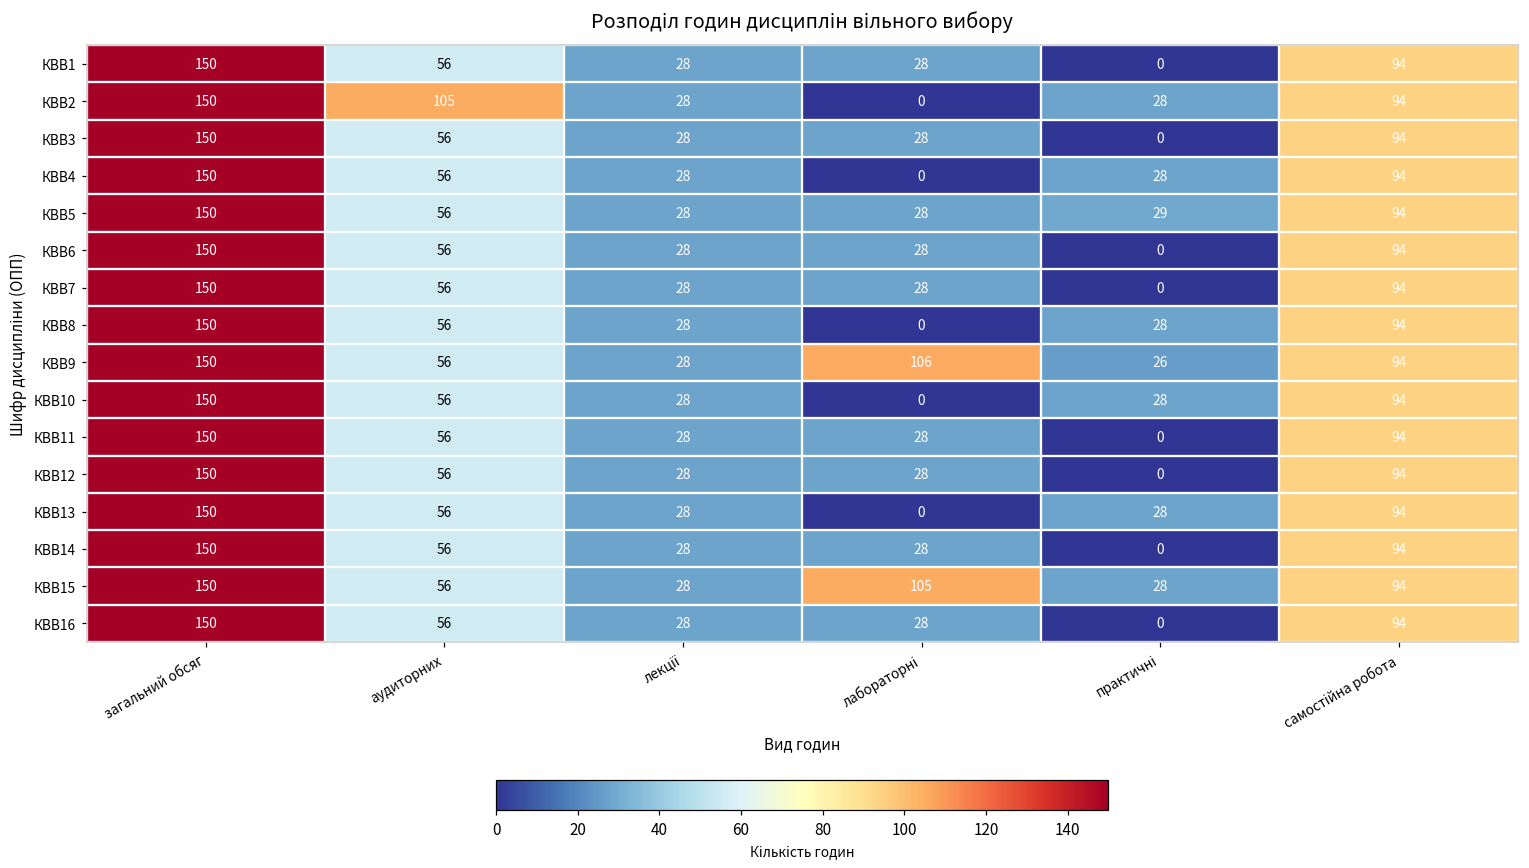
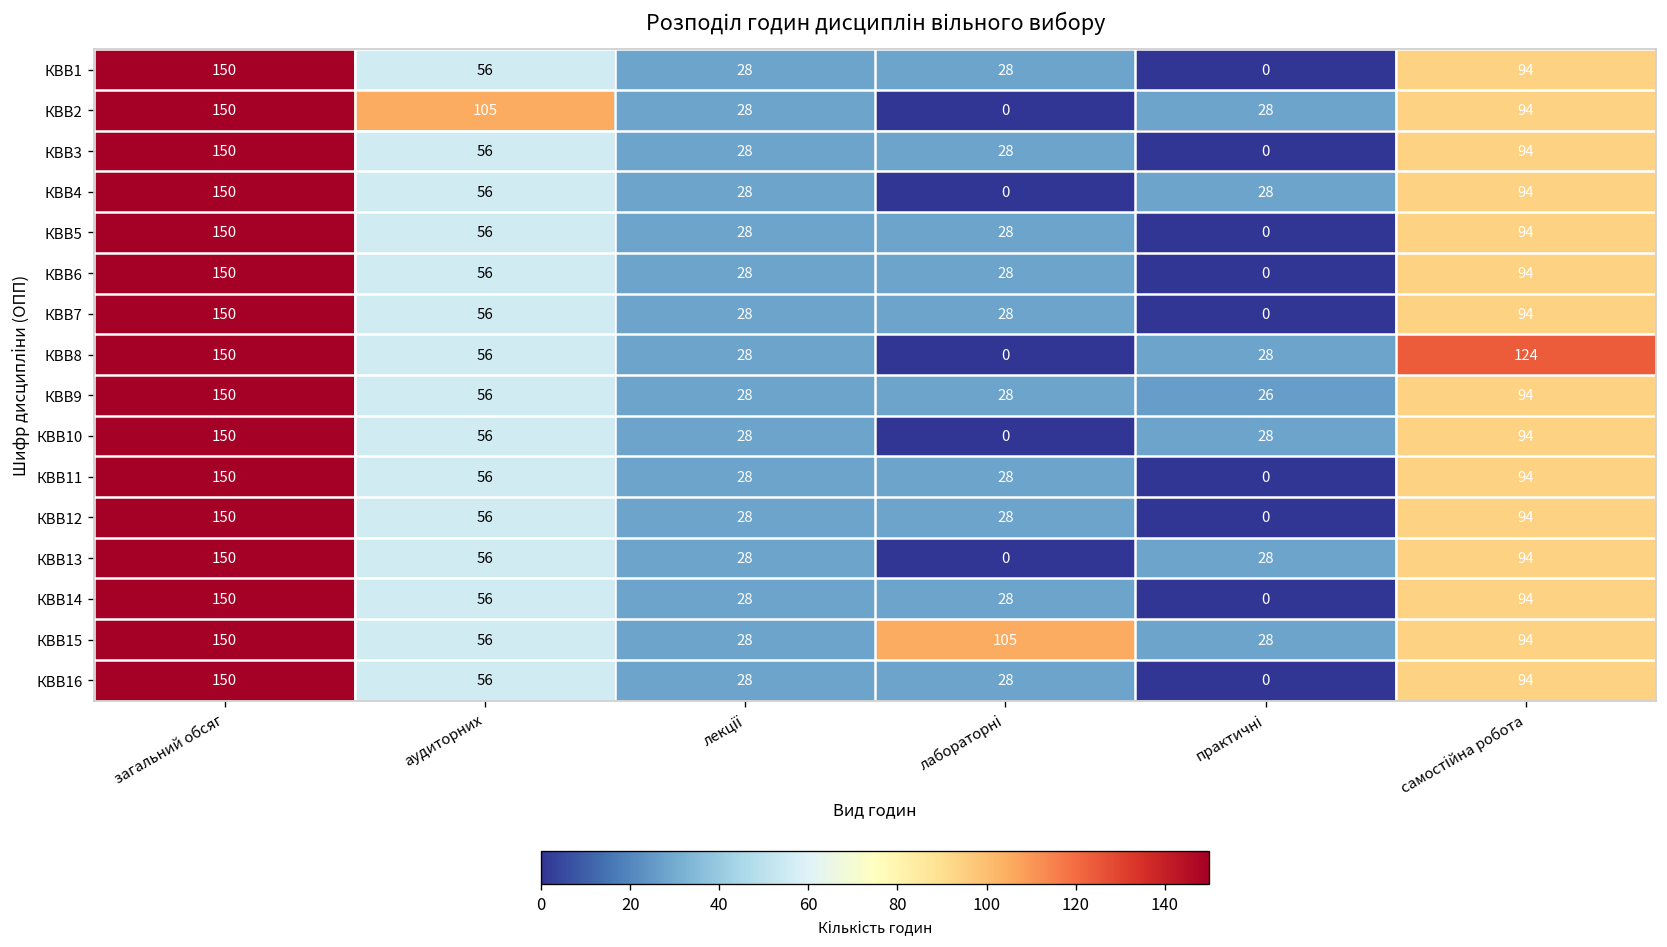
КВВ5, практичні: 29 -> 0
КВВ8, самостійна робота: 94 -> 124
КВВ9, лабораторні: 106 -> 28
